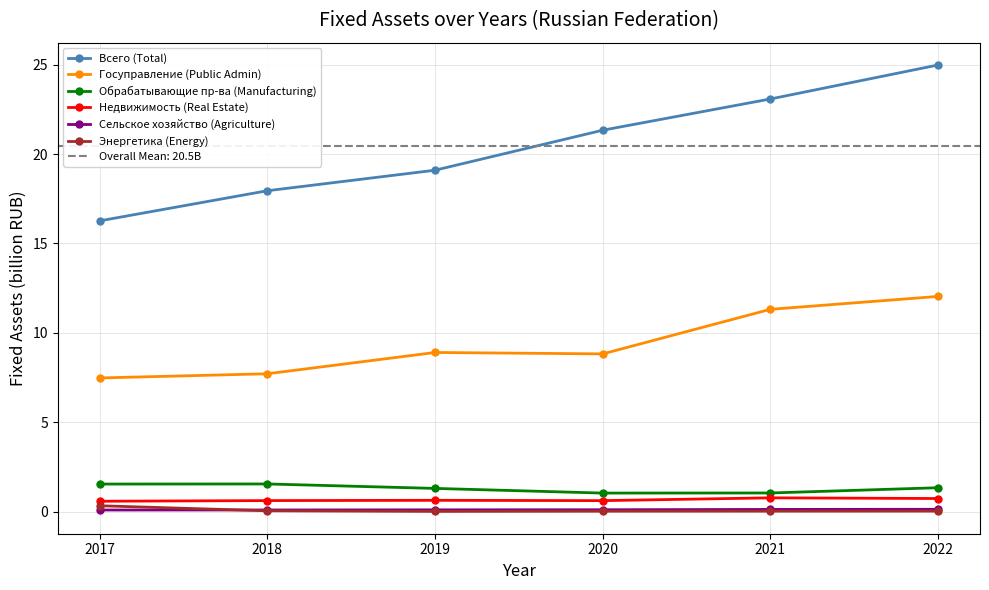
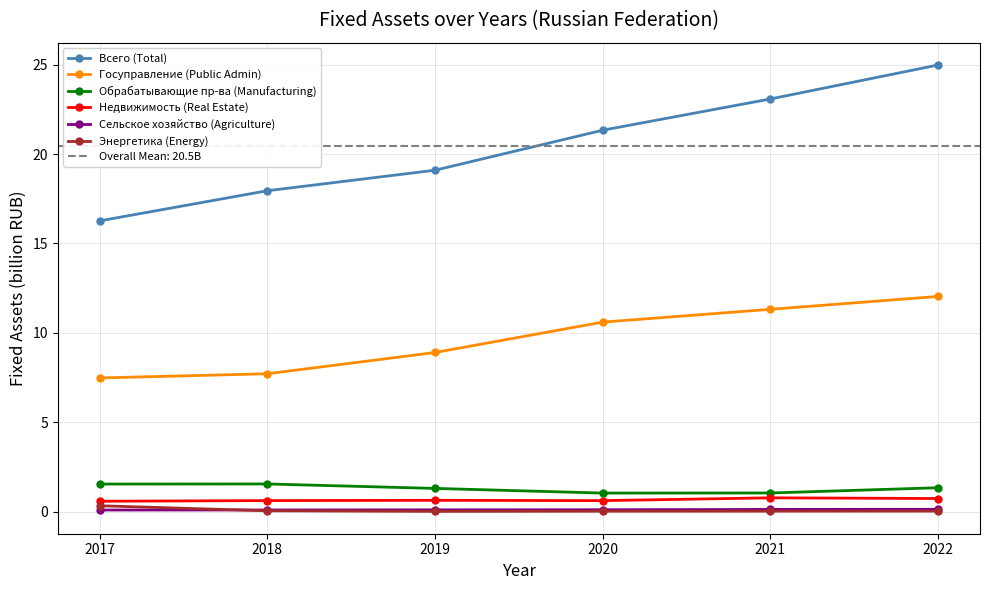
Госуправление (Public Admin), 2020: 8.8 -> 10.6
